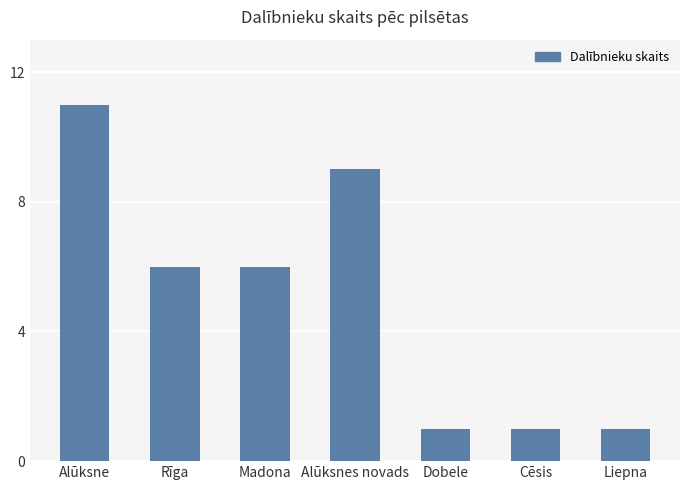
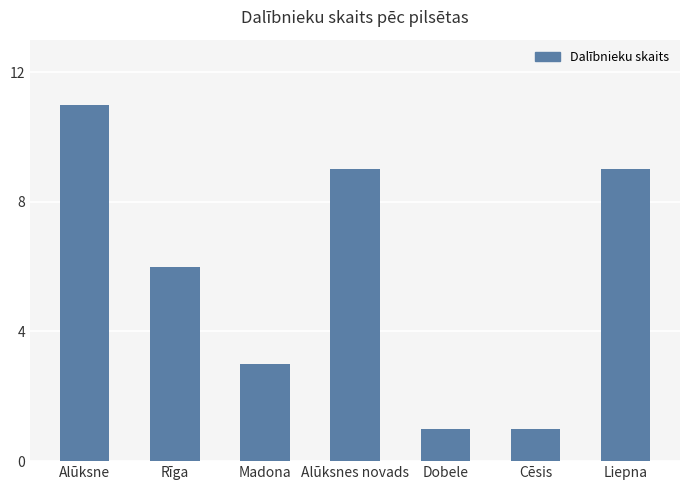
Madona: 6 -> 3
Liepna: 1 -> 9
